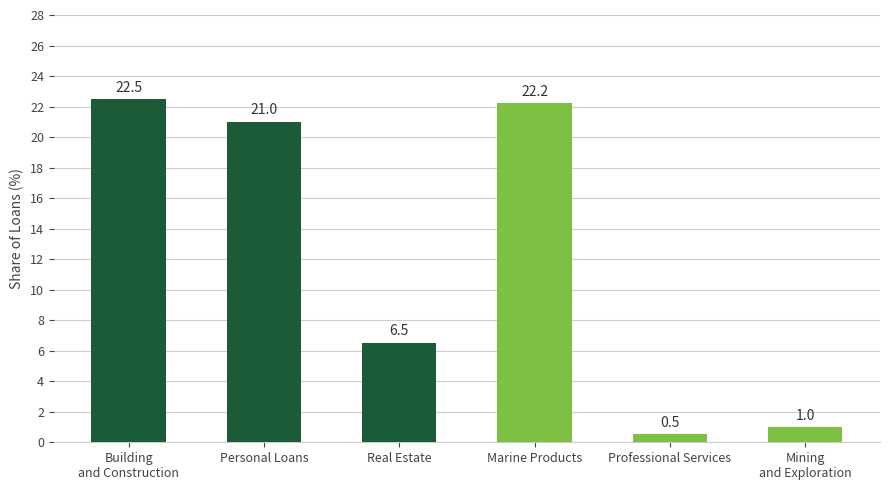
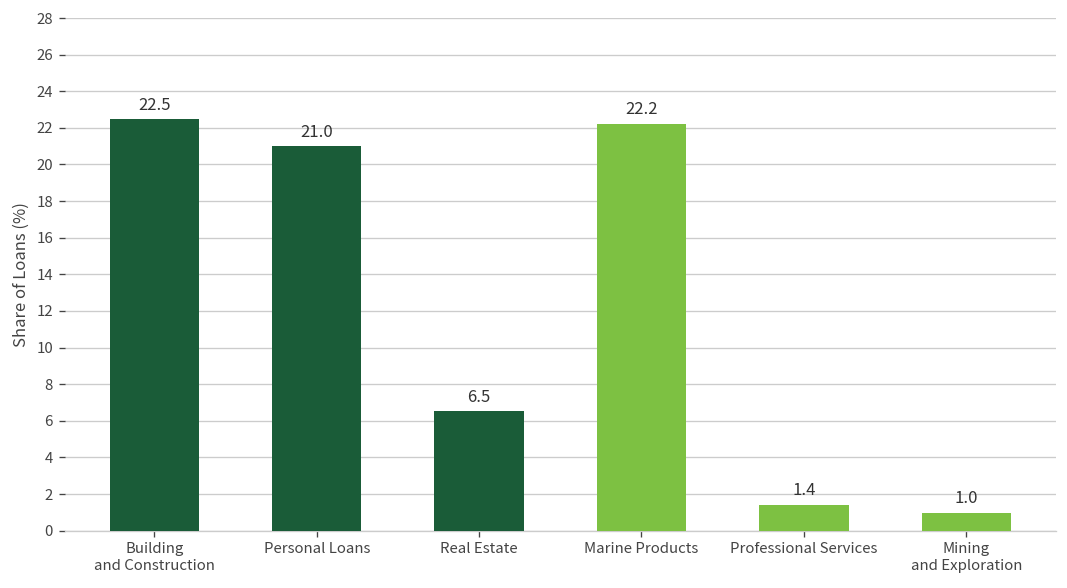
Professional Services: 0.5 -> 1.4
